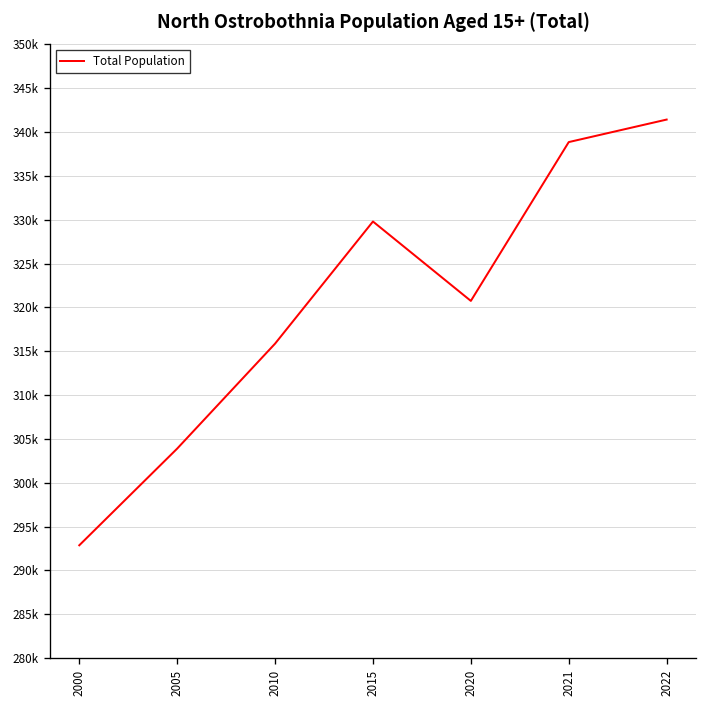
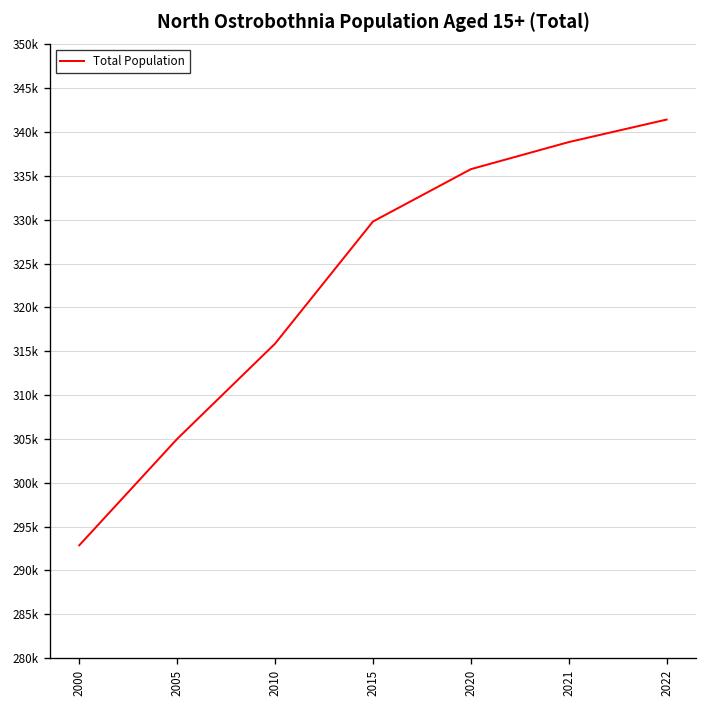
2005: 304000 -> 305000
2020: 321000 -> 336000
